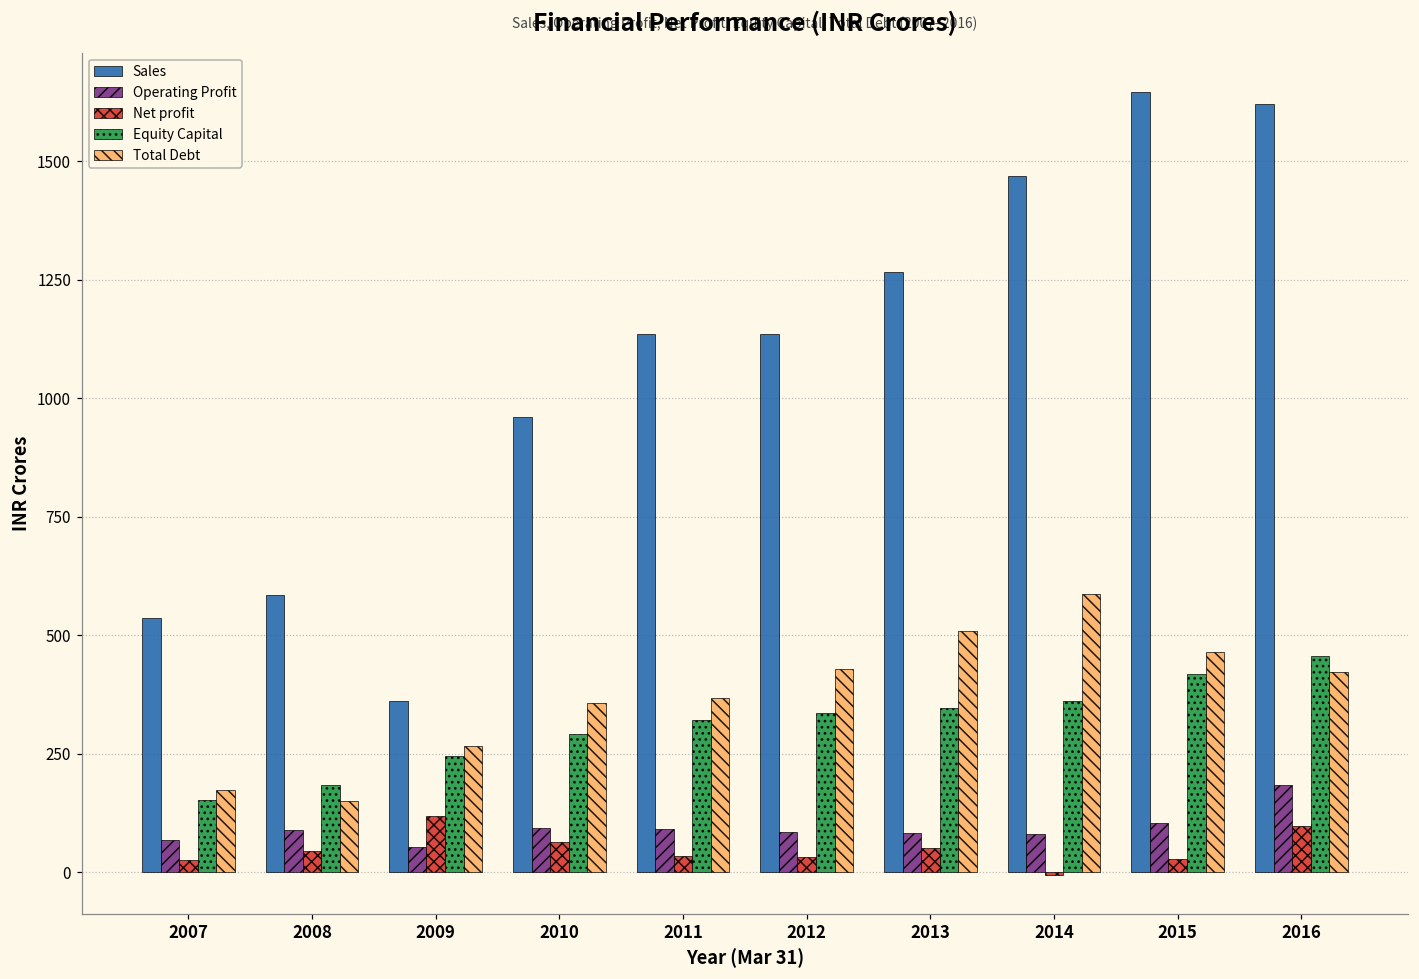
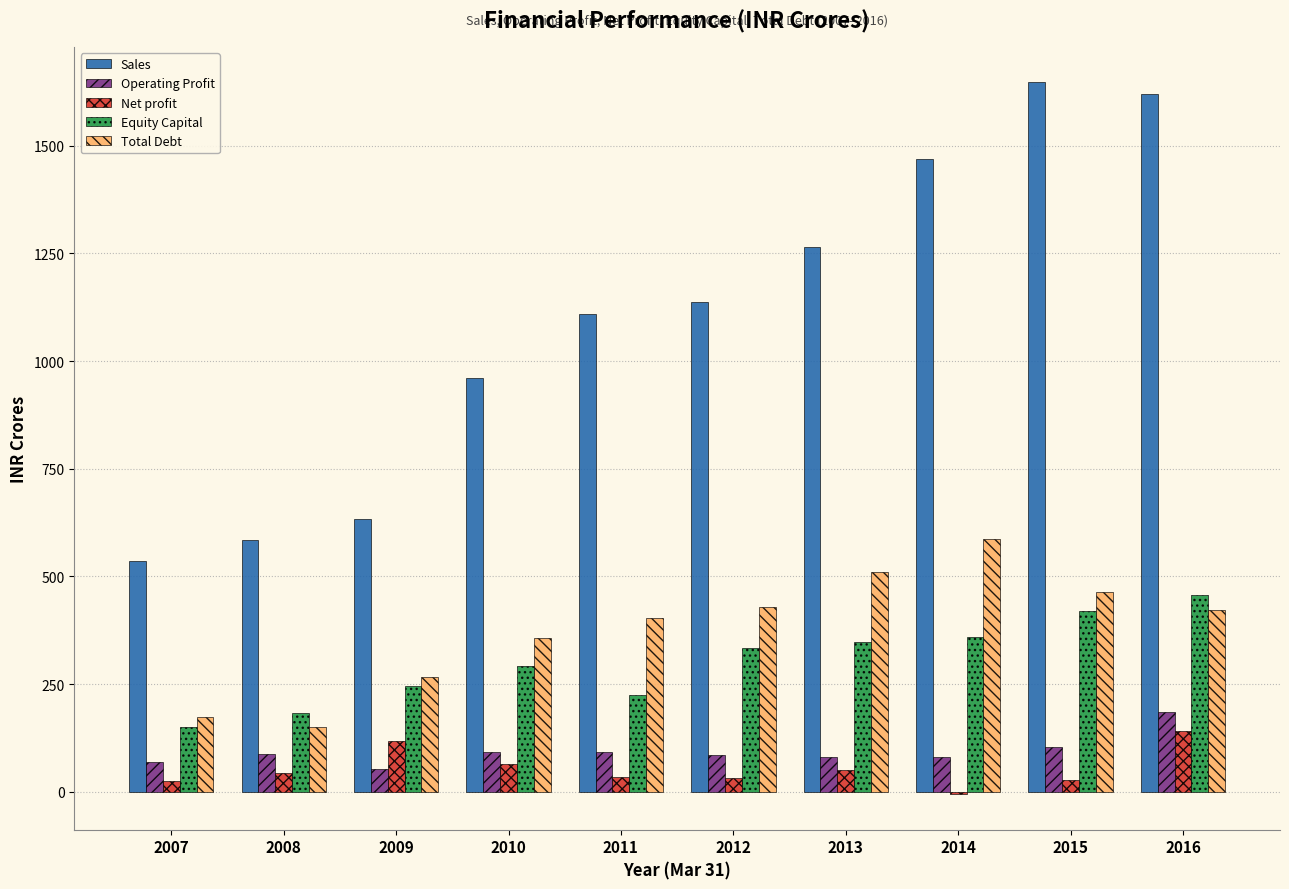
Sales, 2009: 360 -> 630
Sales, 2011: 1140 -> 1110
Equity Capital, 2011: 320 -> 220
Total Debt, 2011: 370 -> 400
Net profit, 2016: 100 -> 140
